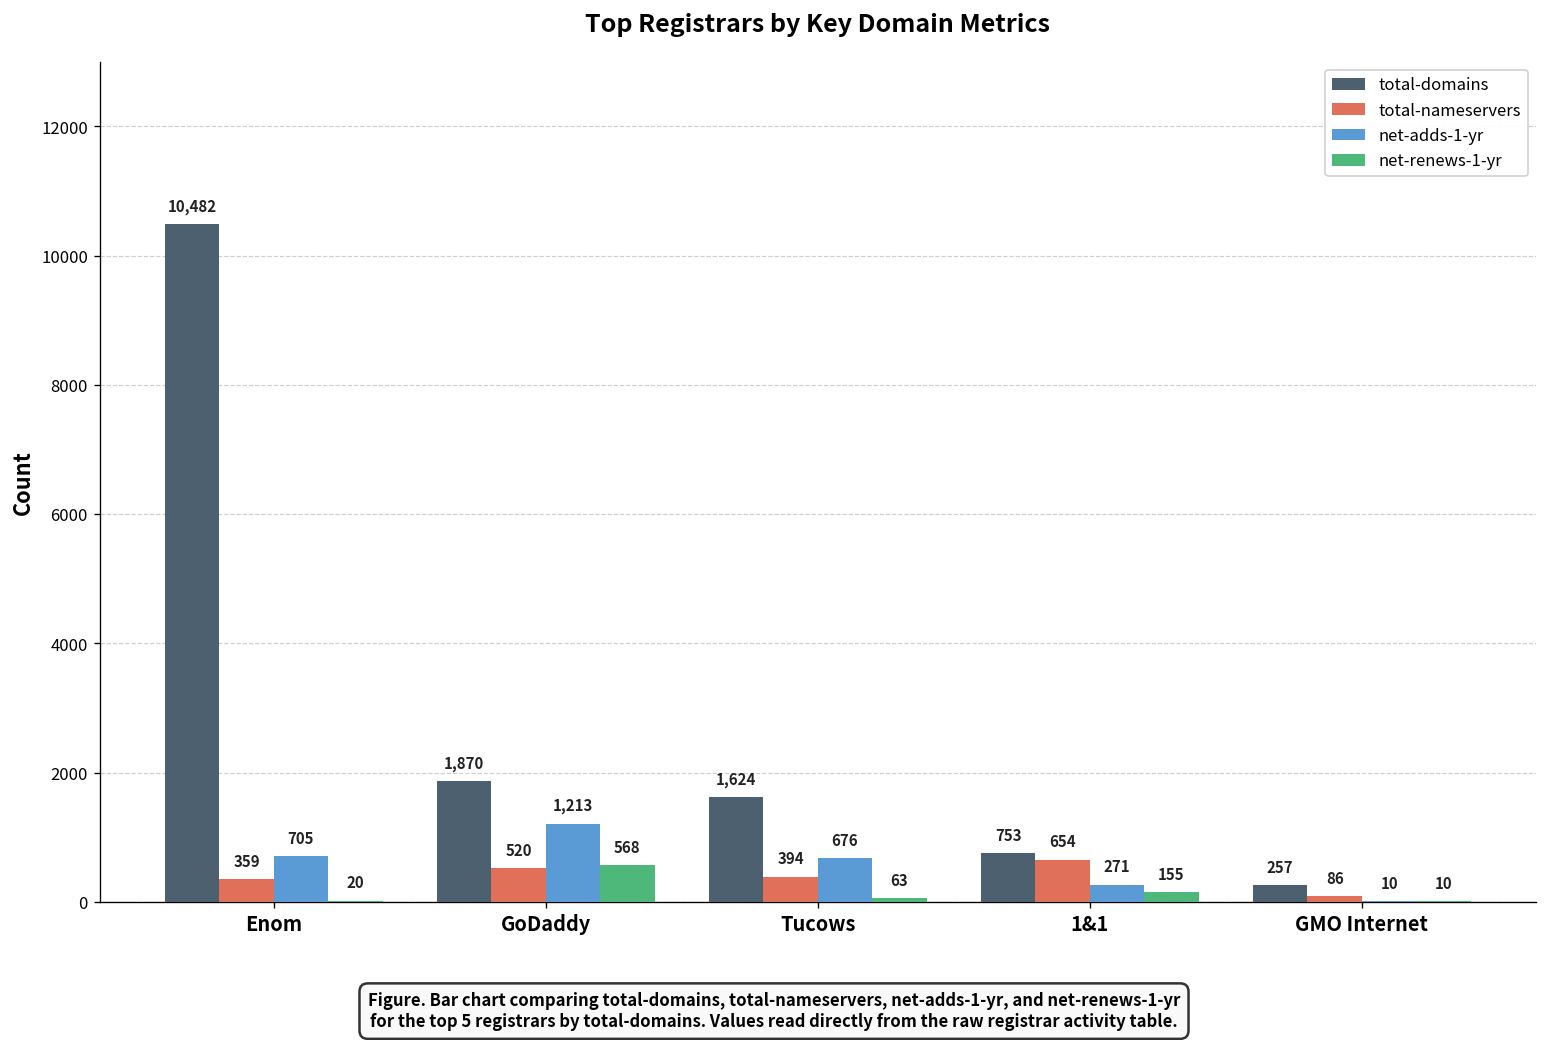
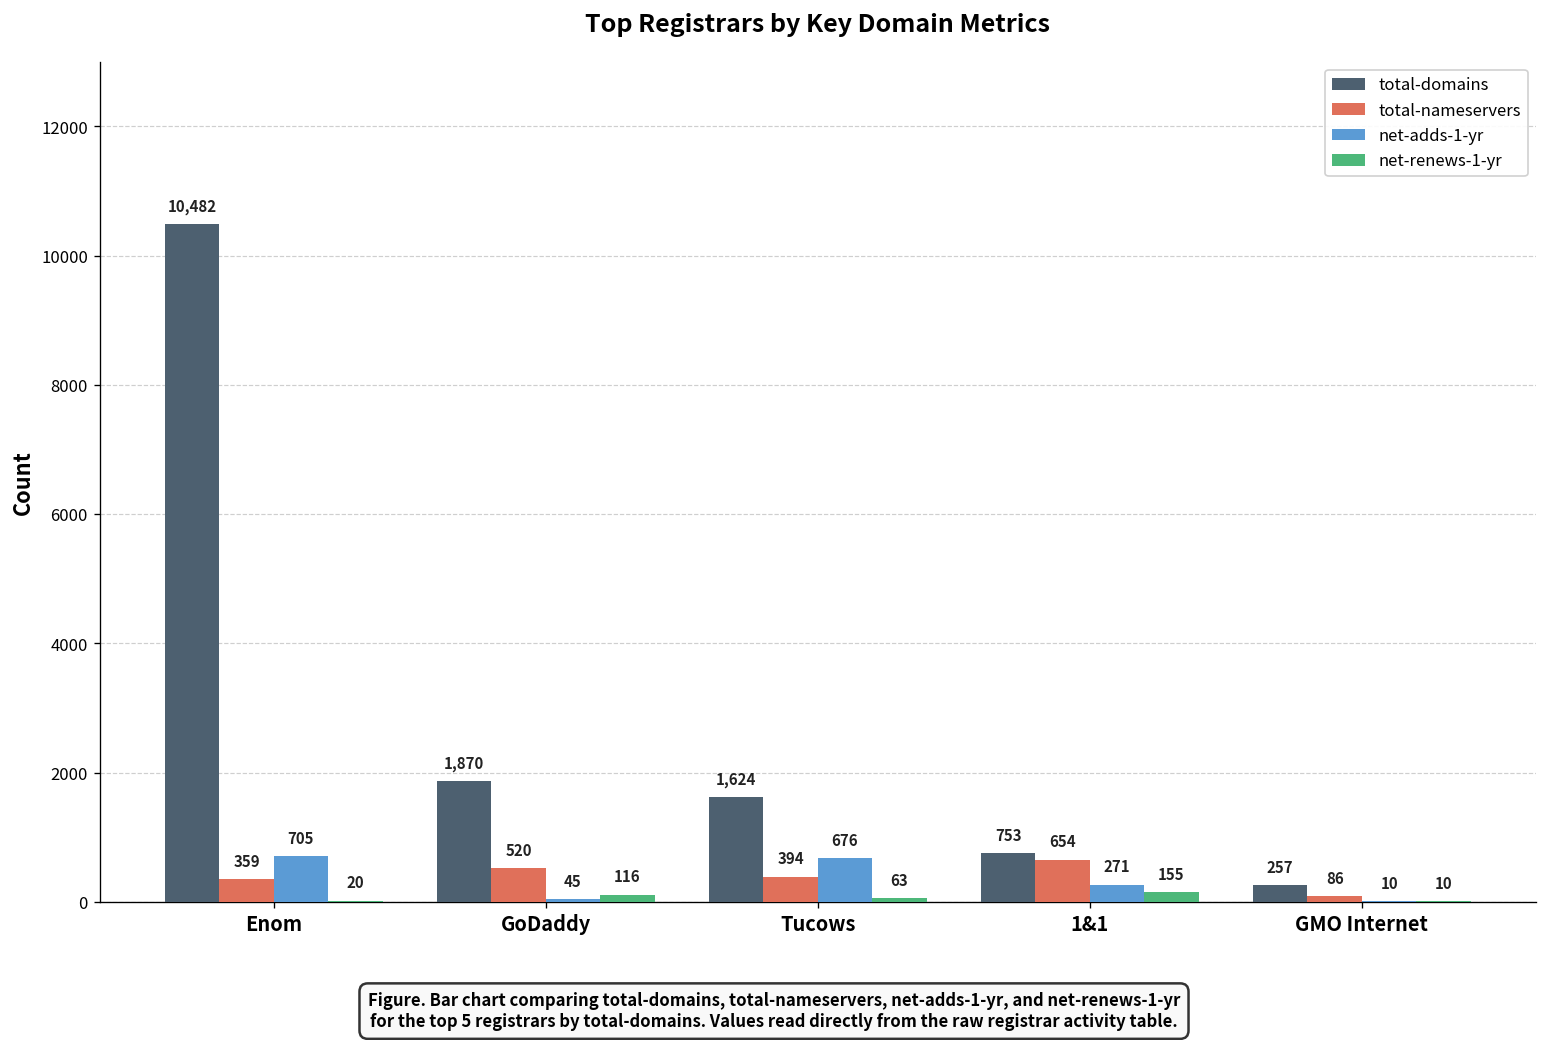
net-adds-1-yr, GoDaddy: 1,213 -> 45
net-renews-1-yr, GoDaddy: 568 -> 116
